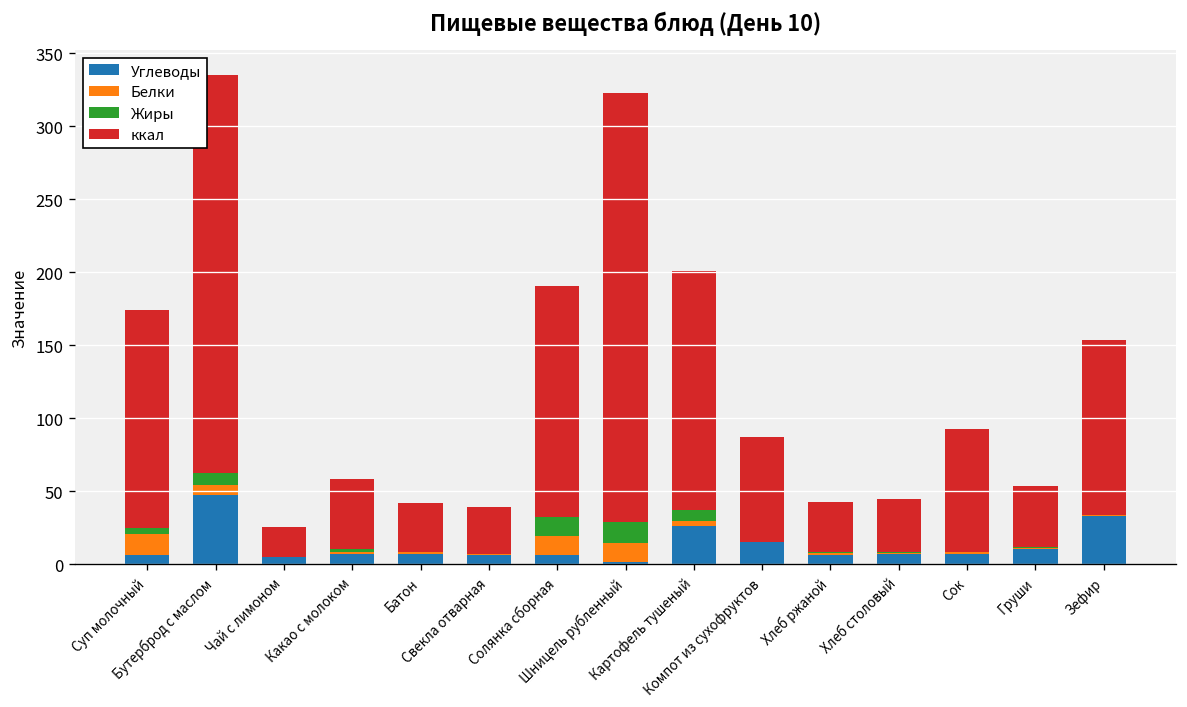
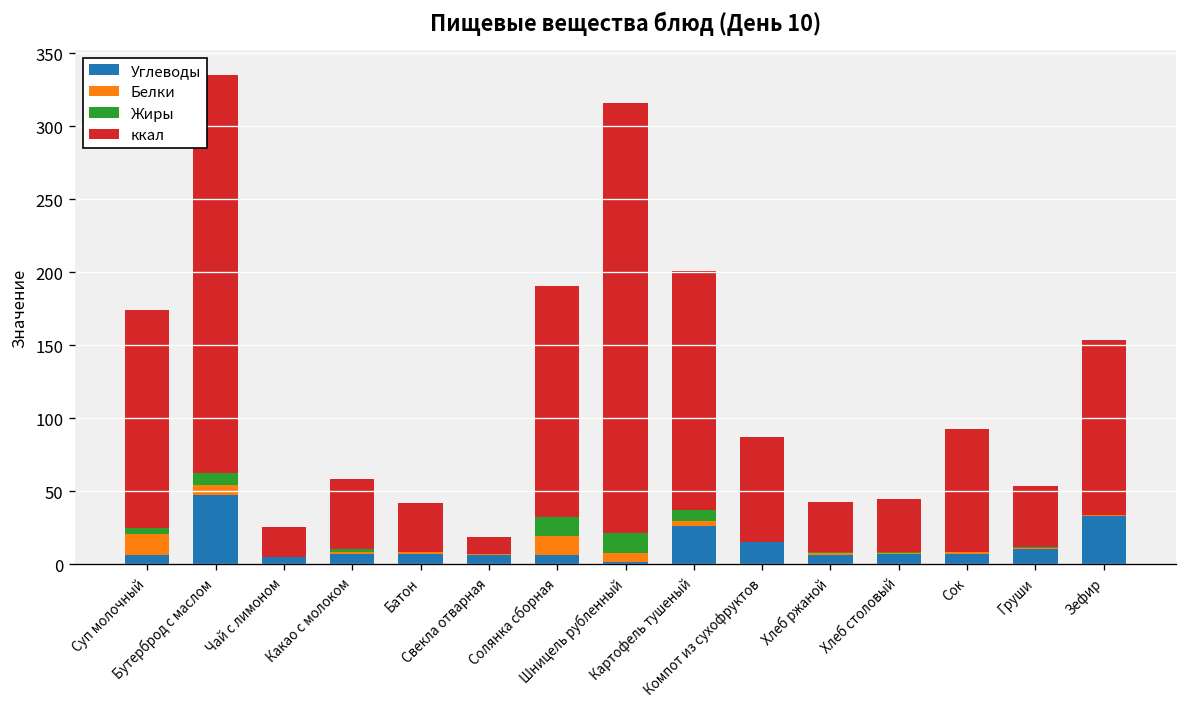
ккал, Свекла отварная: 32 -> 12
Белки, Шницель рубленный: 13 -> 6
